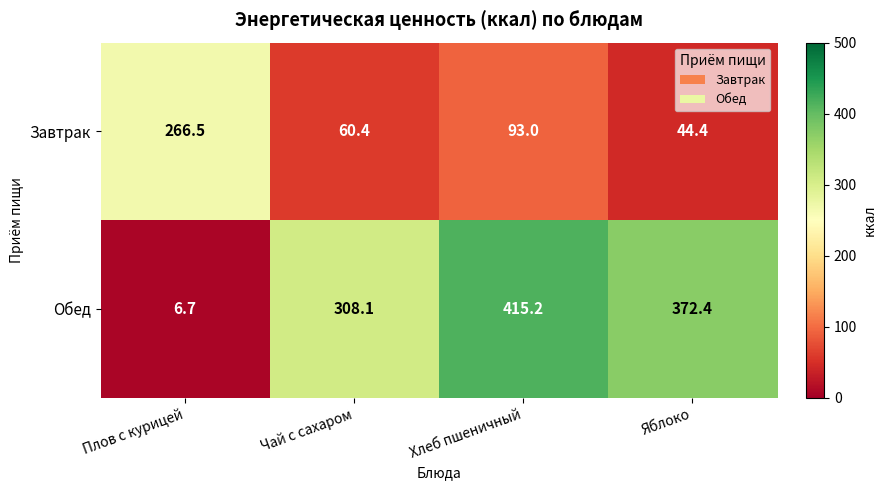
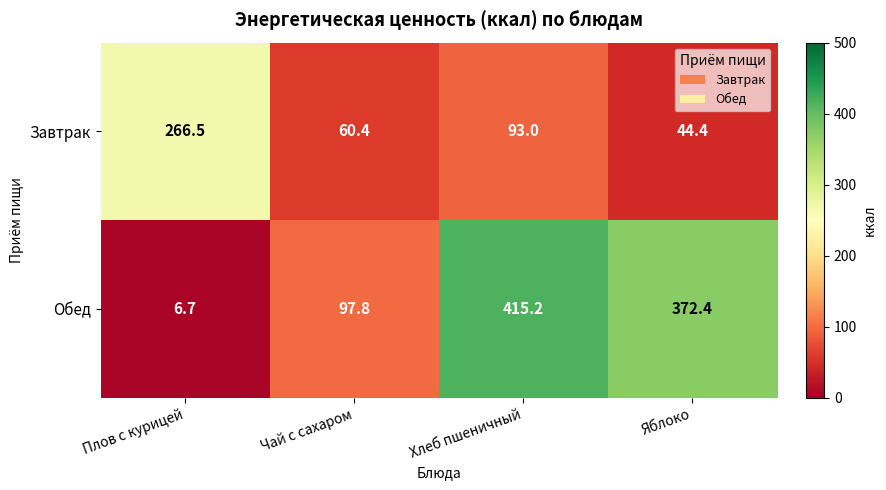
Обед, Чай с сахаром: 308.1 -> 97.8
